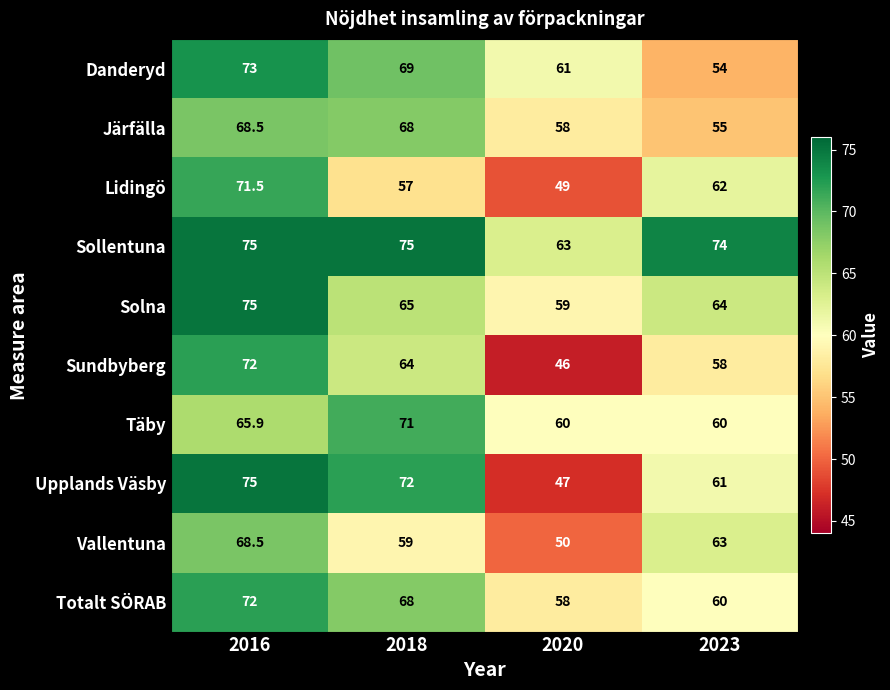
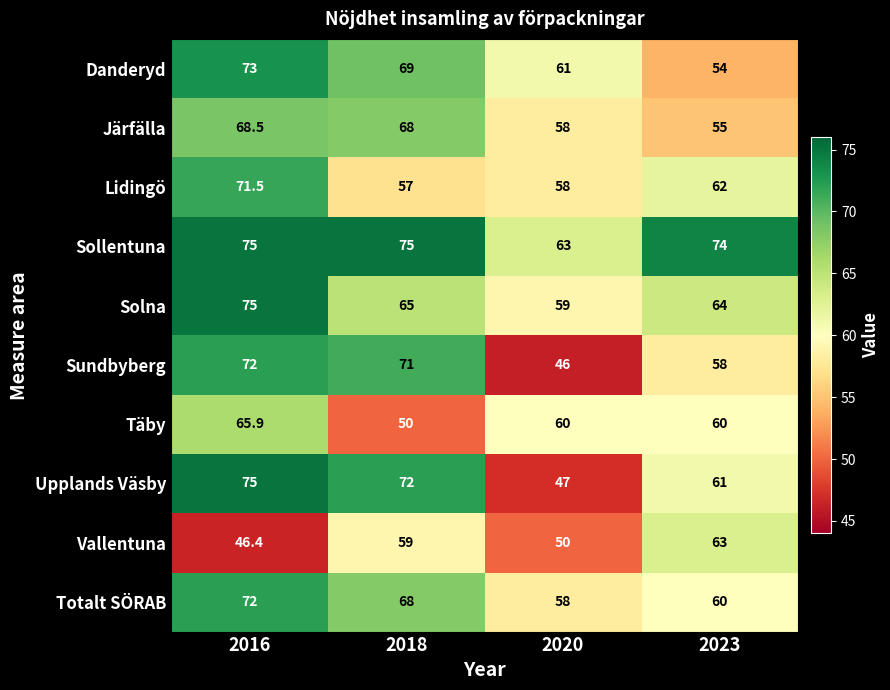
Lidingö, 2020: 49 -> 58
Sundbyberg, 2018: 64 -> 71
Täby, 2018: 71 -> 50
Vallentuna, 2016: 68.5 -> 46.4
